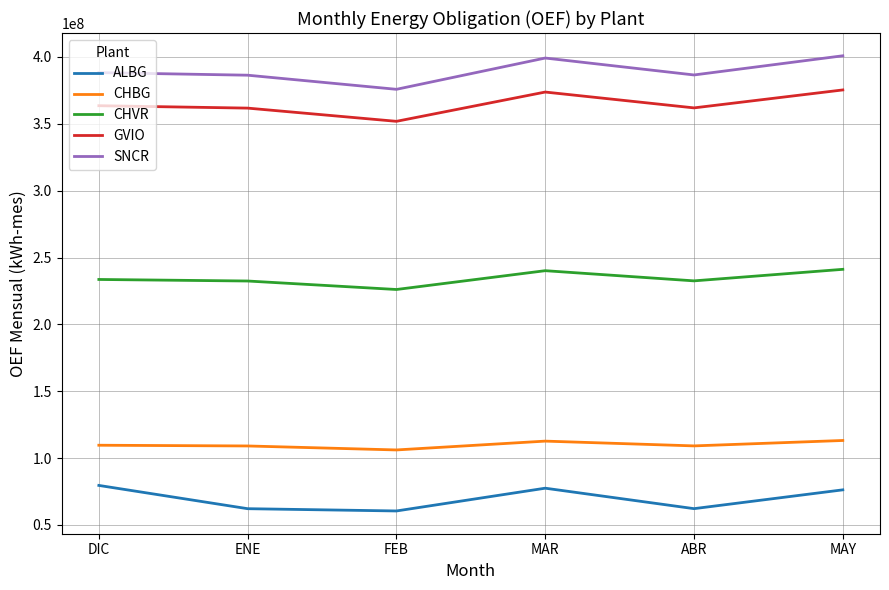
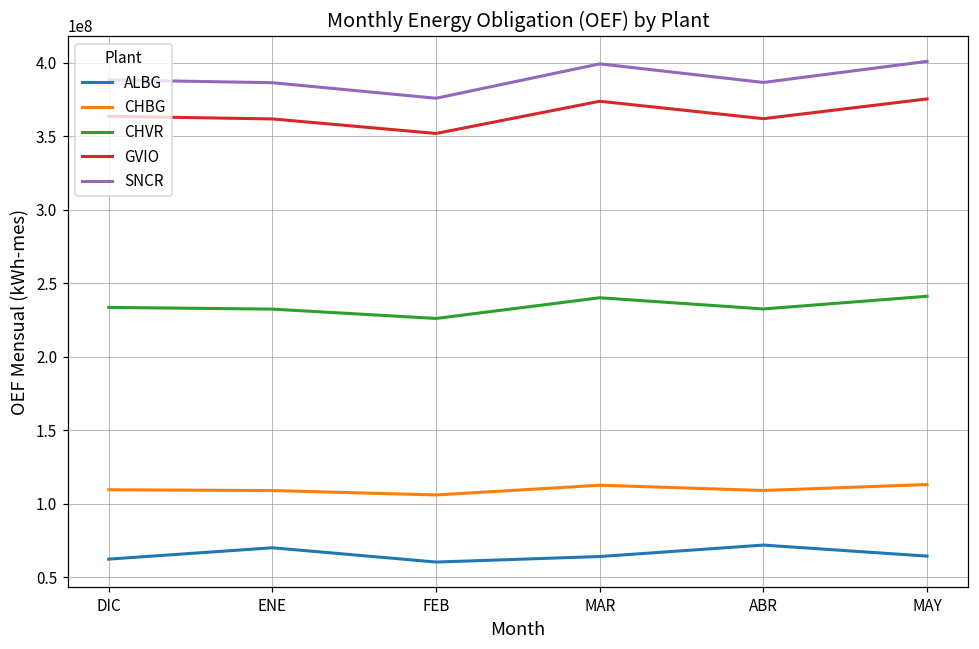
ALBG, DIC: 80000000 -> 62000000
ALBG, ENE: 62000000 -> 70000000
ALBG, MAR: 77000000 -> 64000000
ALBG, ABR: 62000000 -> 72000000
ALBG, MAY: 76000000 -> 64000000
